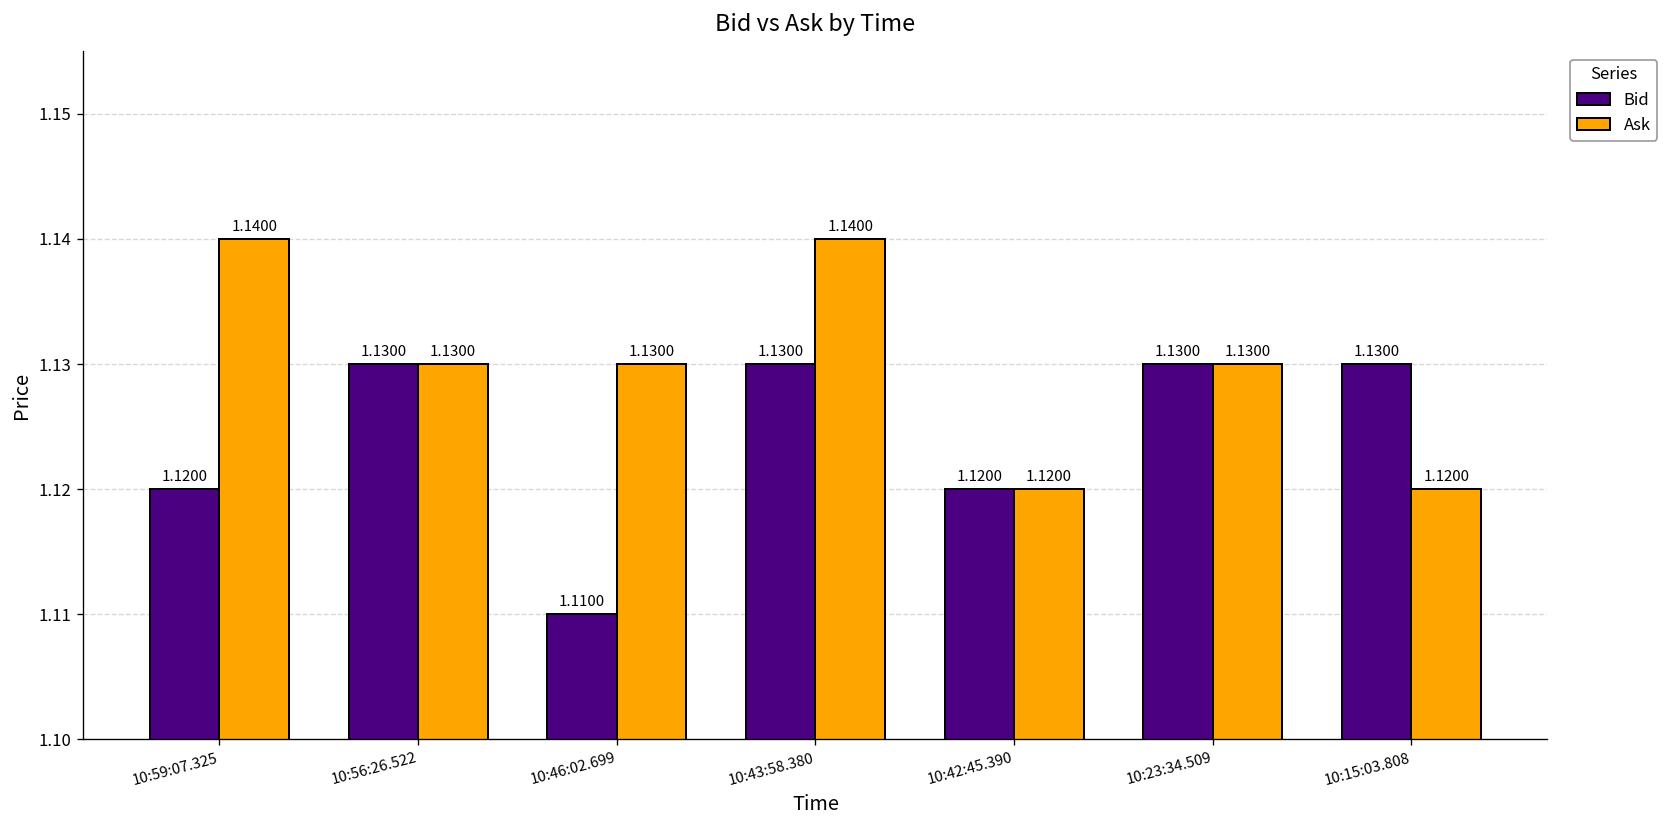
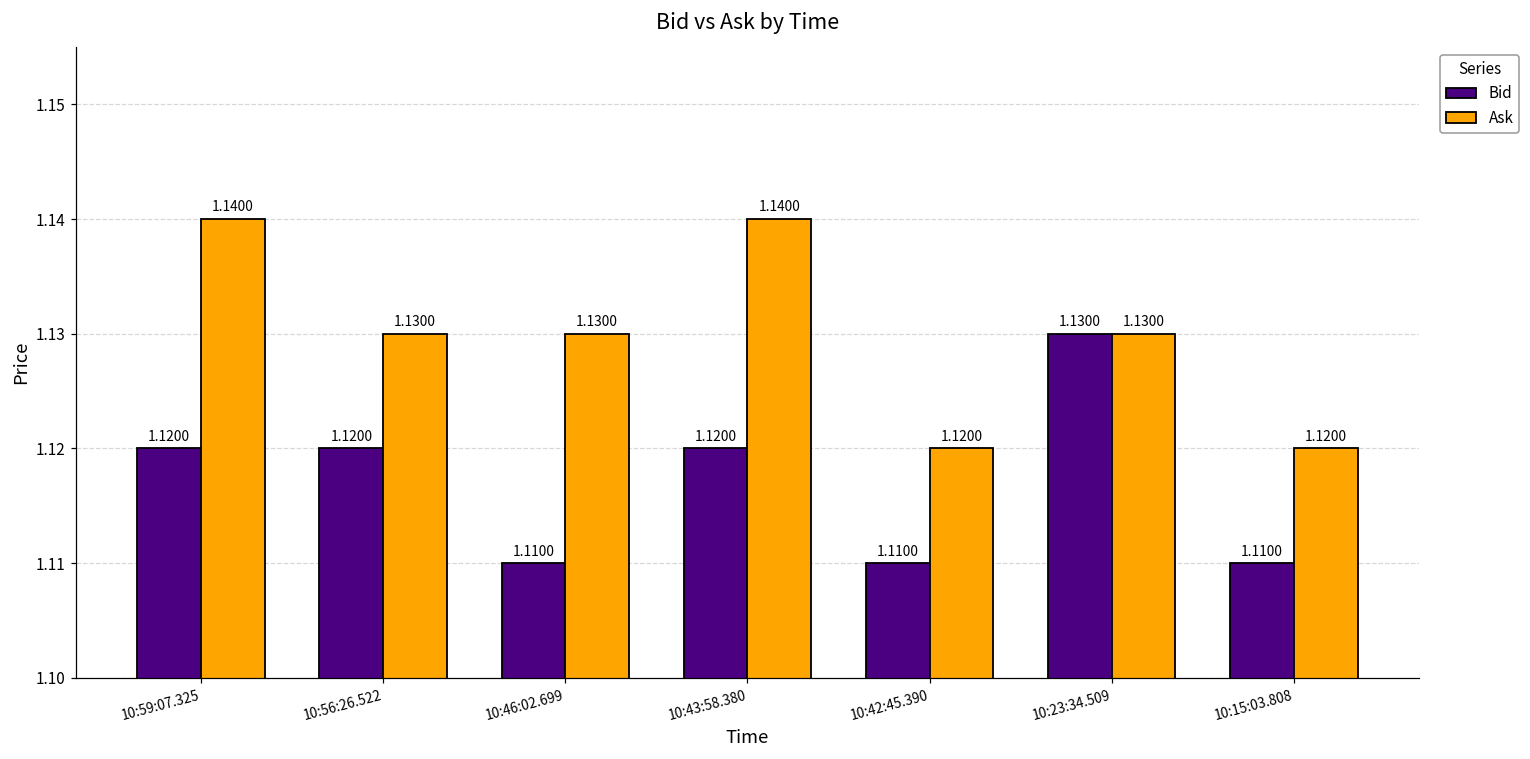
Bid, 10:56:26.522: 1.1300 -> 1.1200
Bid, 10:43:58.380: 1.1300 -> 1.1200
Bid, 10:42:45.390: 1.1200 -> 1.1100
Bid, 10:15:03.808: 1.1300 -> 1.1100
